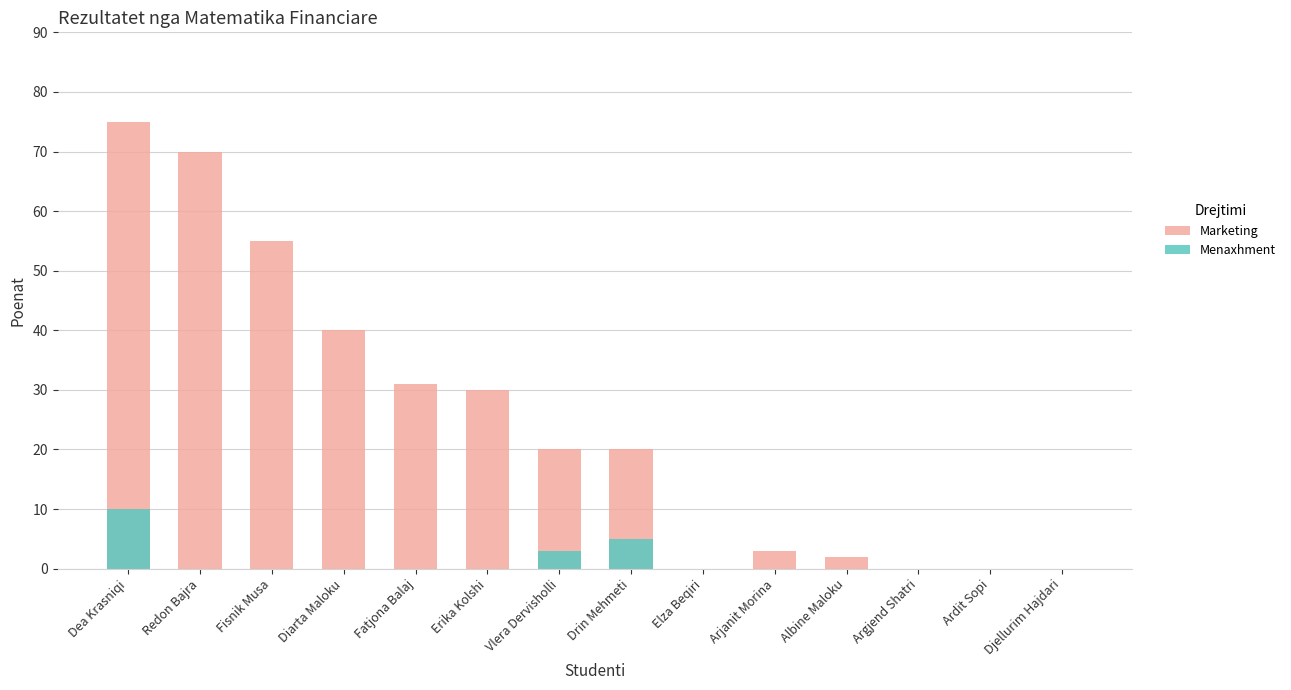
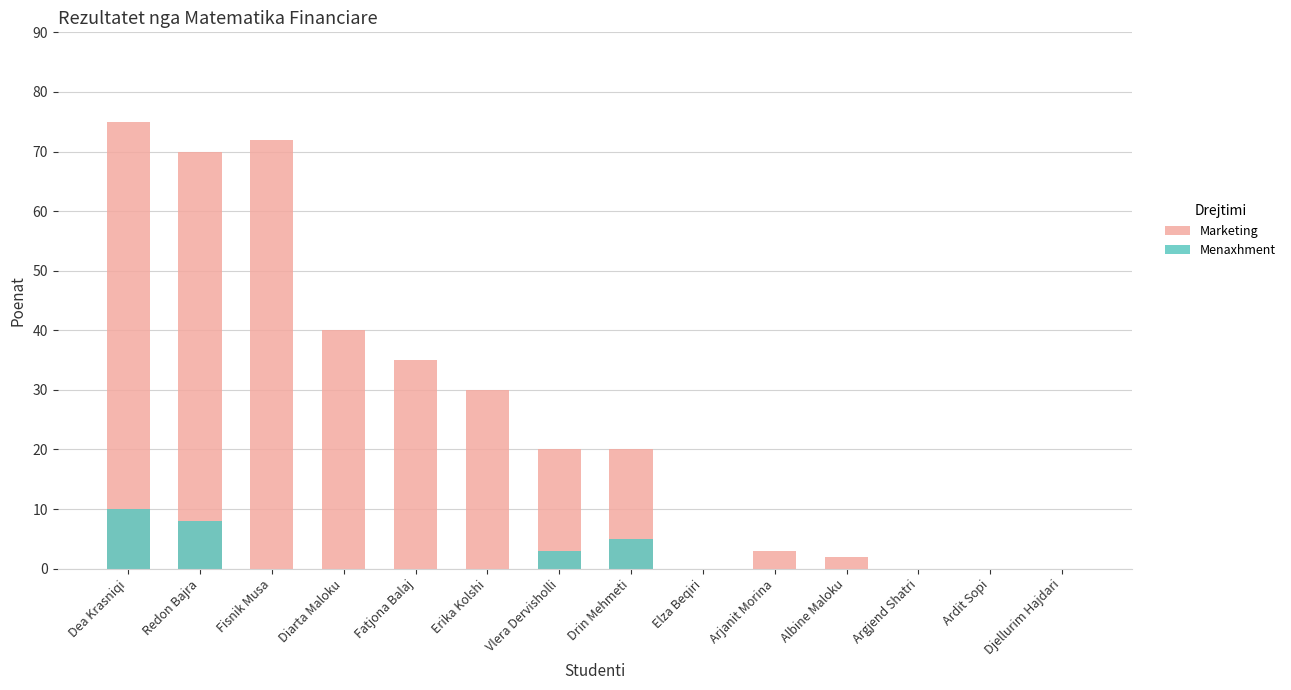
Menaxhment, Redon Bajra: 0 -> 8
Marketing, Fisnik Musa: 55 -> 72
Marketing, Fatjona Balaj: 31 -> 35
